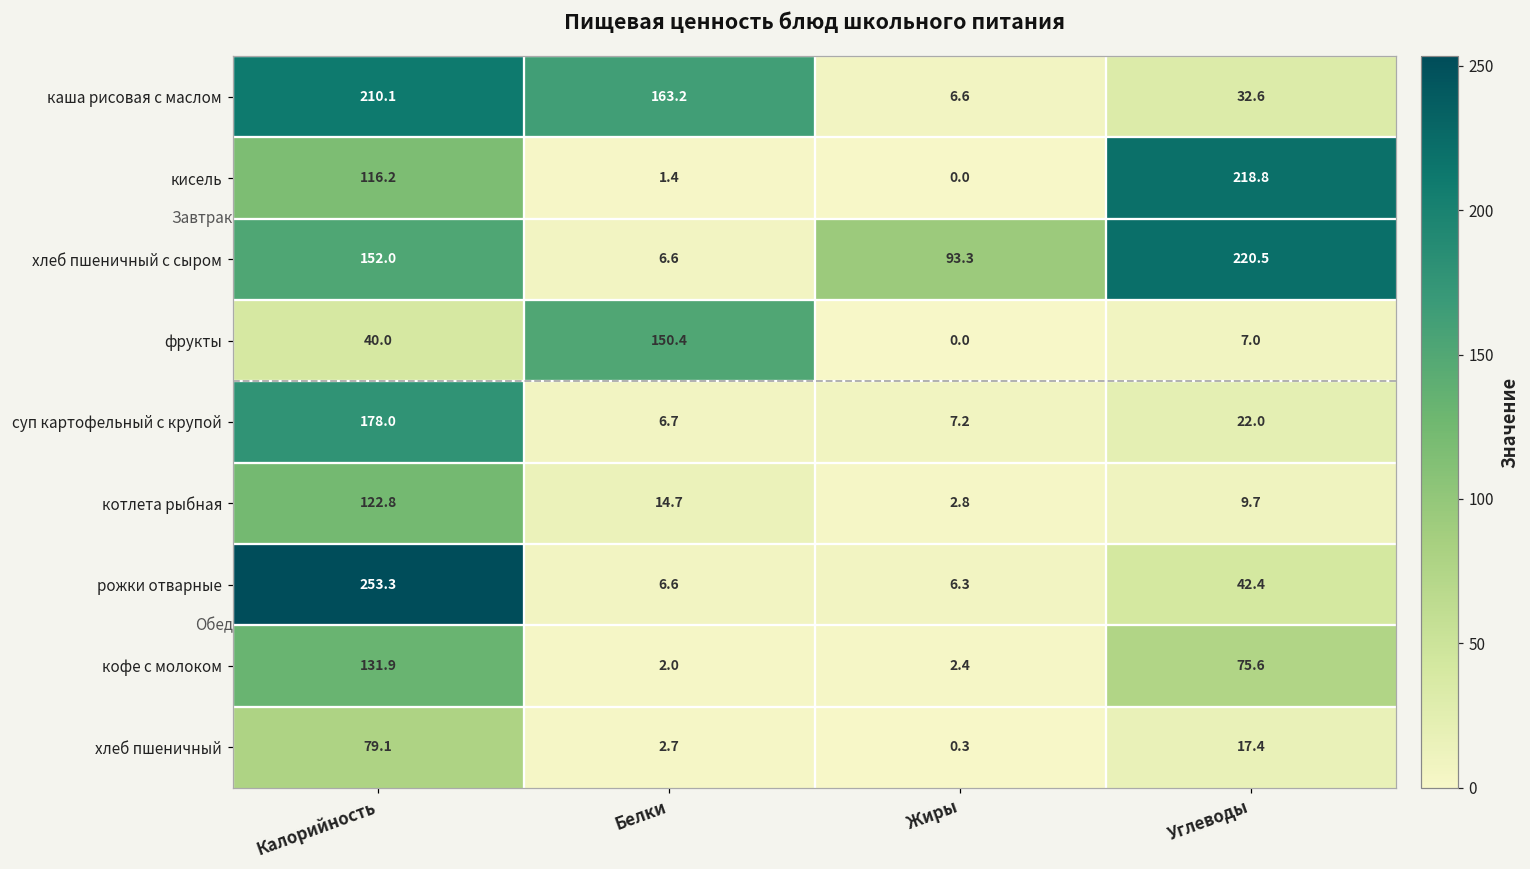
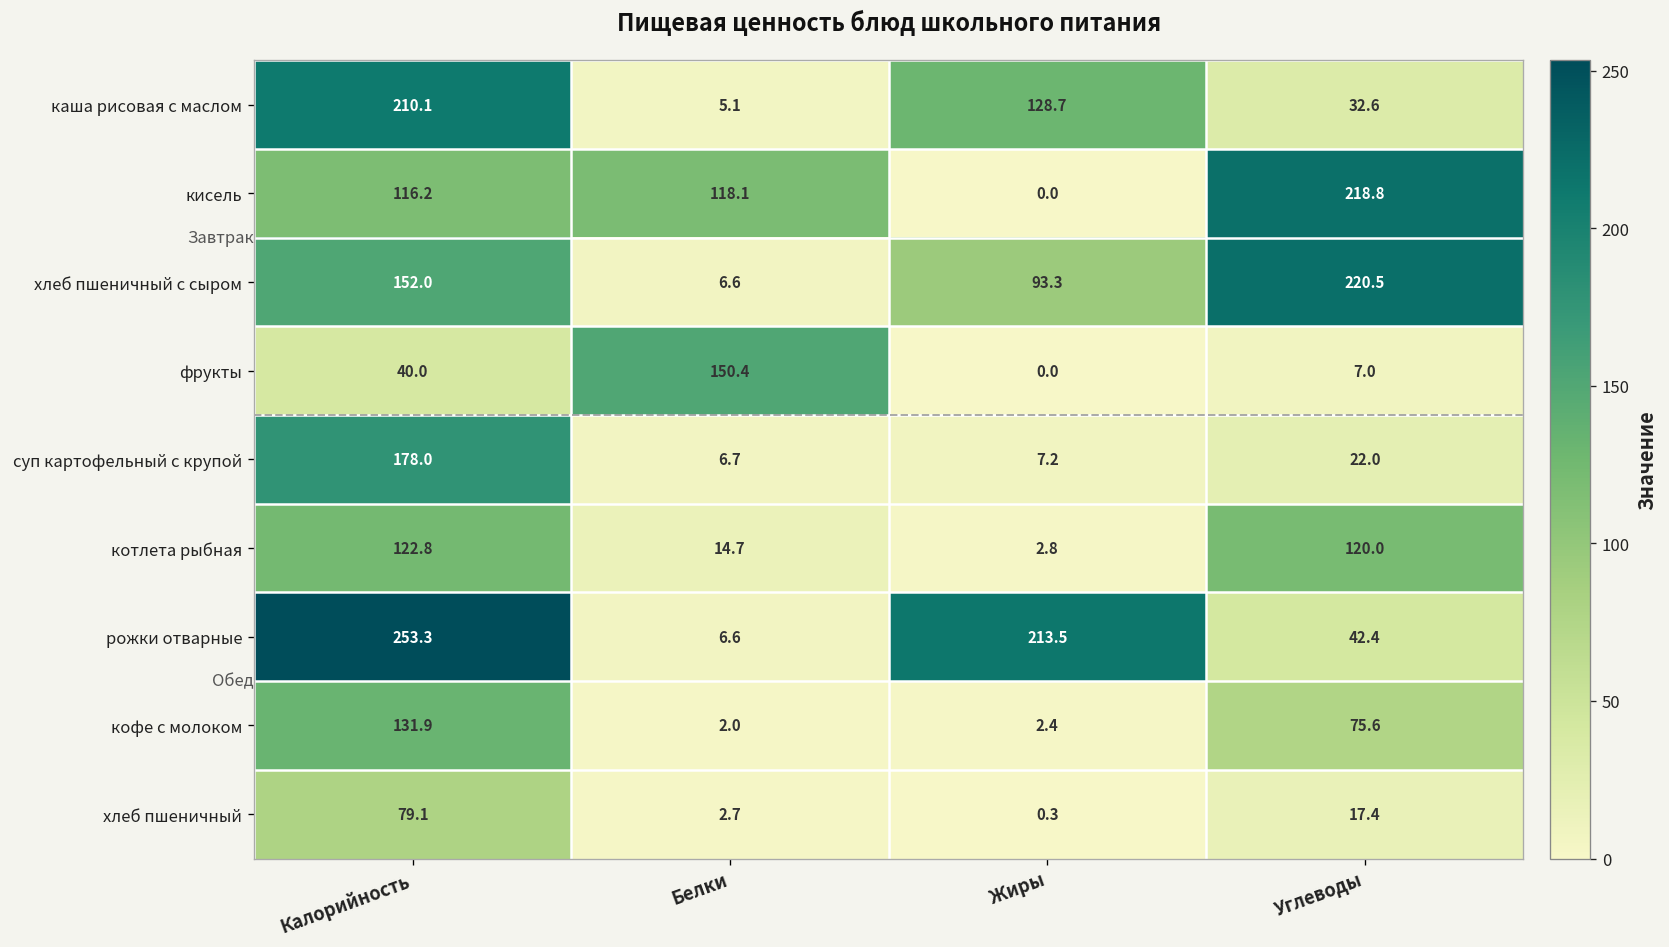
каша рисовая с маслом, Белки: 163.2 -> 5.1
каша рисовая с маслом, Жиры: 6.6 -> 128.7
кисель, Белки: 1.4 -> 118.1
котлета рыбная, Углеводы: 9.7 -> 120.0
рожки отварные, Жиры: 6.3 -> 213.5
